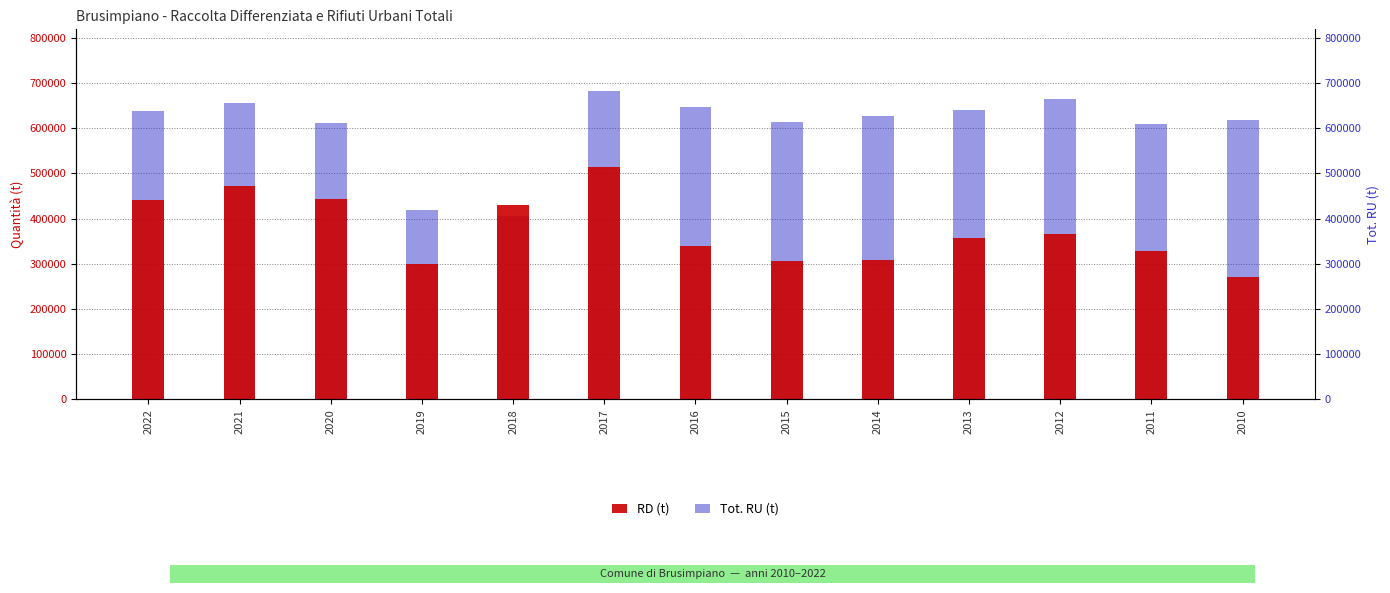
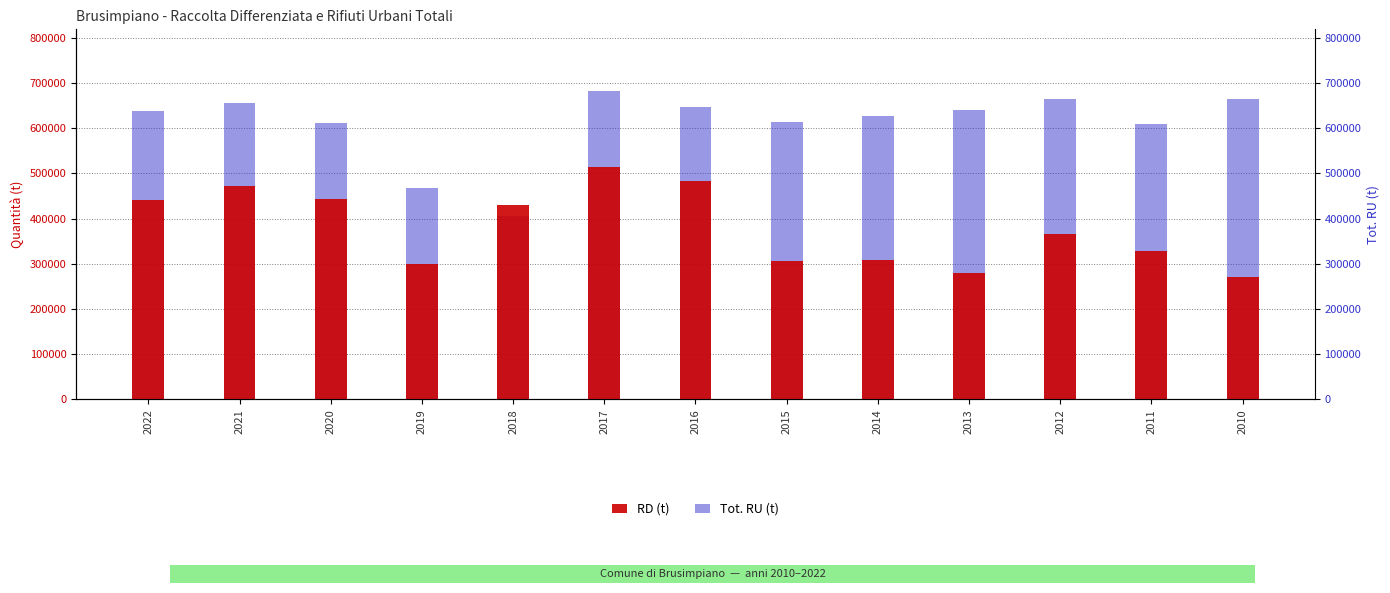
Tot. RU (t), 2019: 420000 -> 470000
RD (t), 2016: 340000 -> 480000
RD (t), 2013: 360000 -> 280000
Tot. RU (t), 2010: 620000 -> 670000
